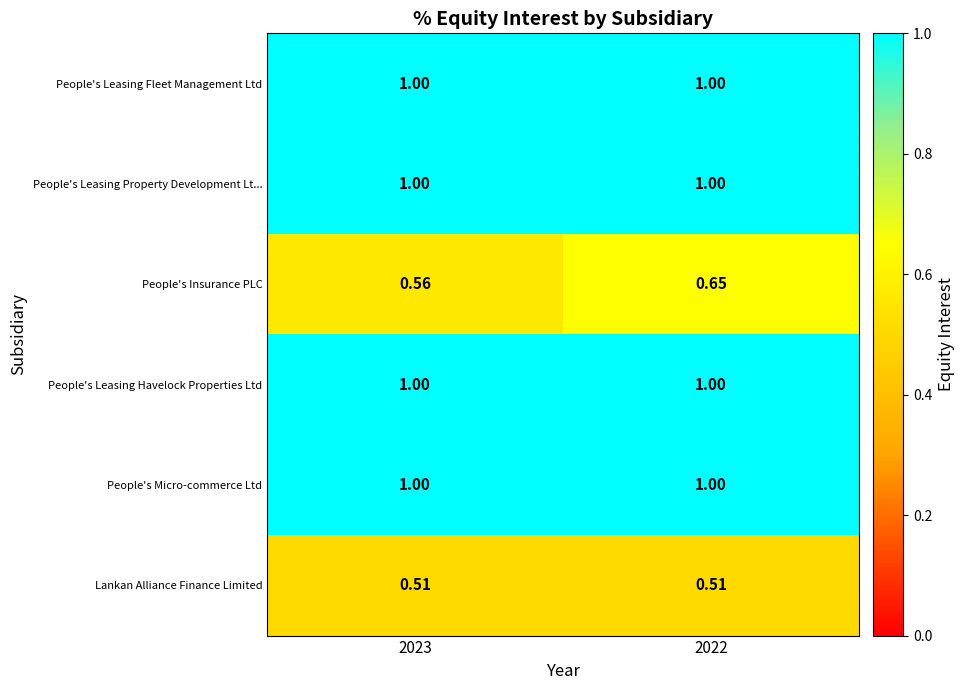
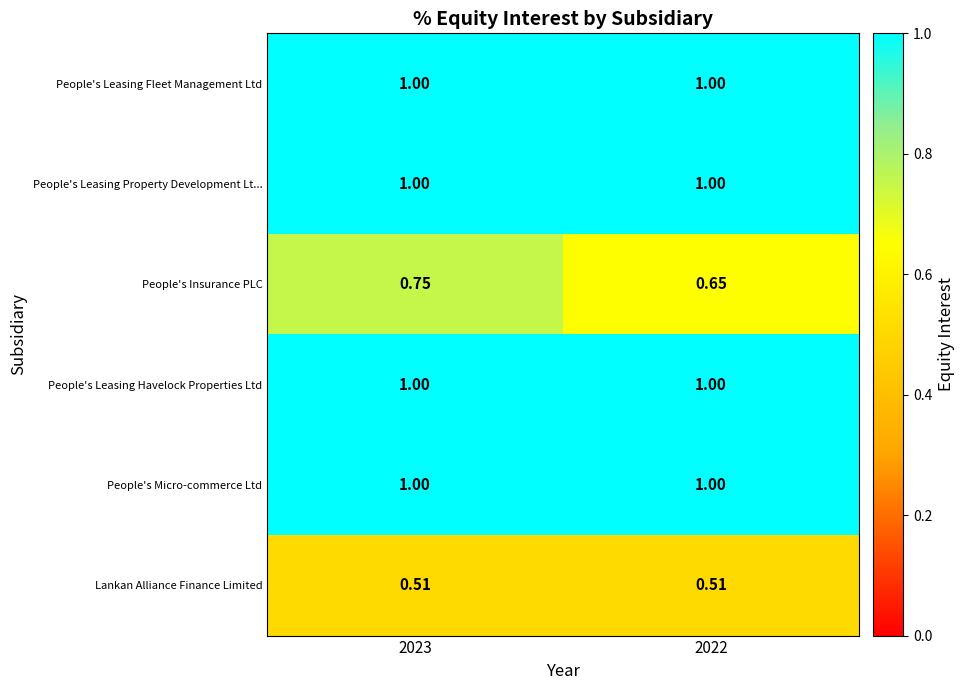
People's Insurance PLC, 2023: 0.56 -> 0.75
